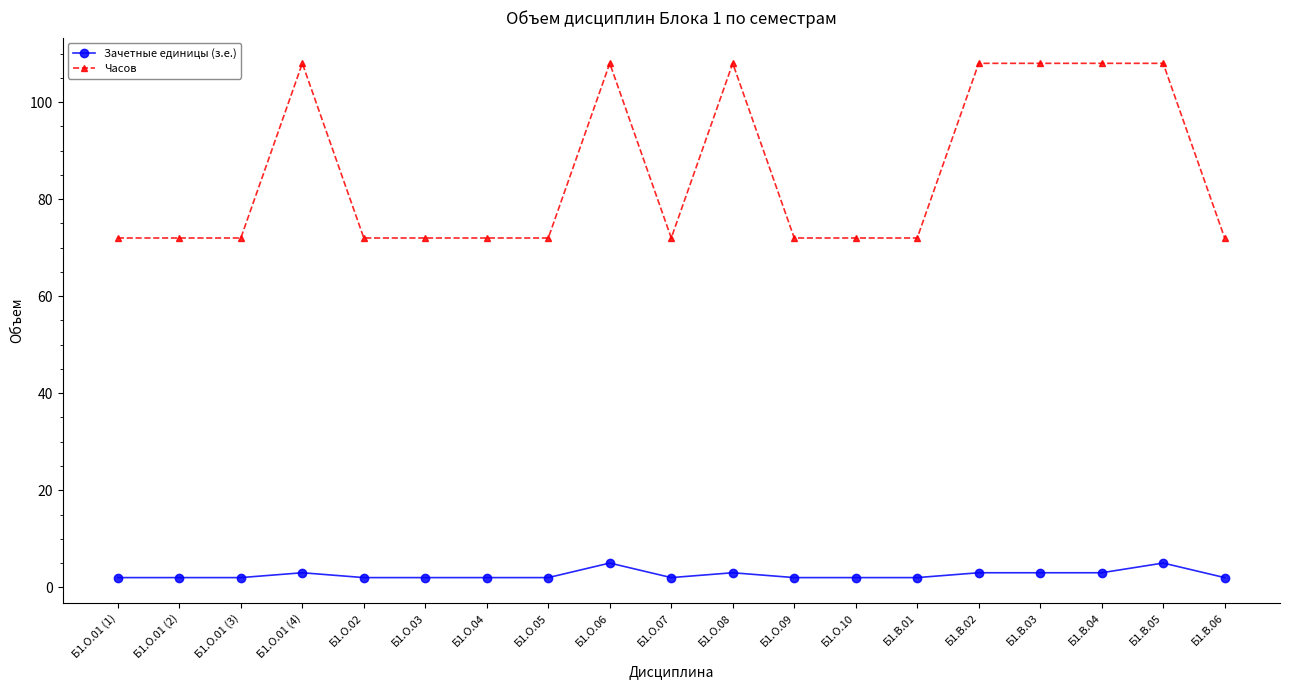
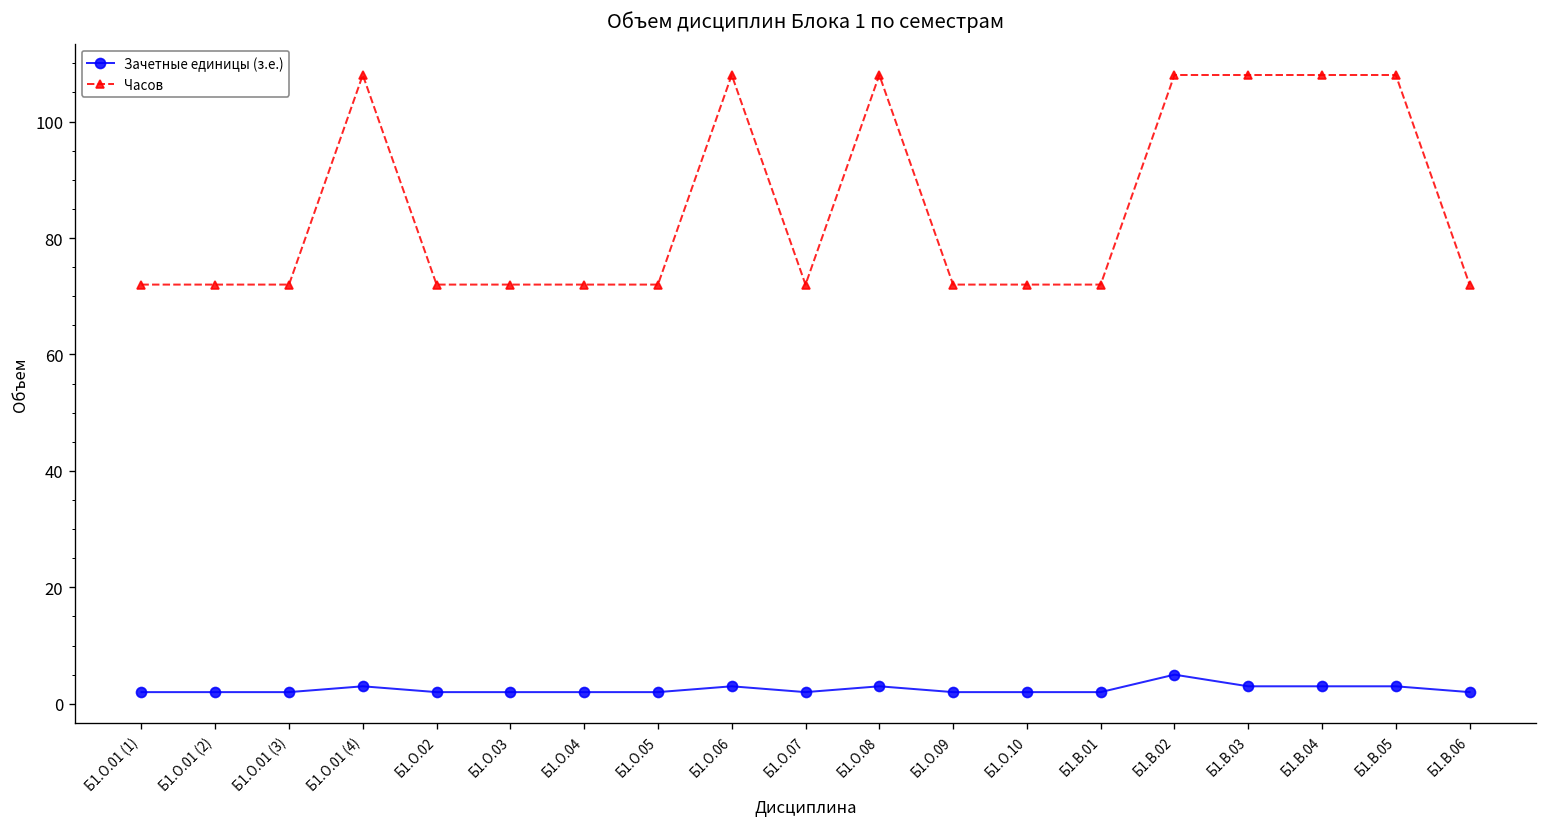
Зачетные единицы (з.е.), Б1.О.06: 5 -> 3
Зачетные единицы (з.е.), Б1.В.02: 3 -> 5
Зачетные единицы (з.е.), Б1.В.05: 5 -> 3
